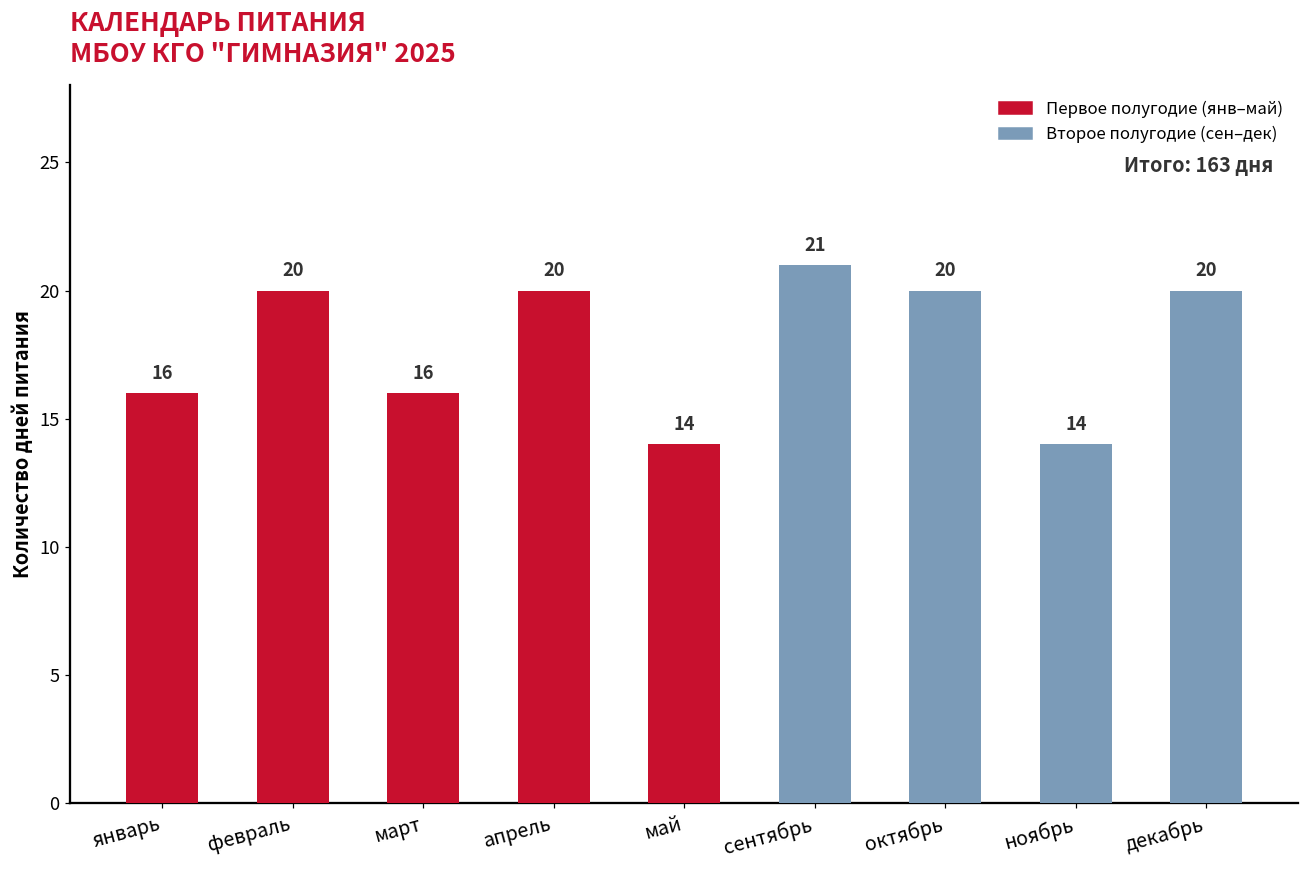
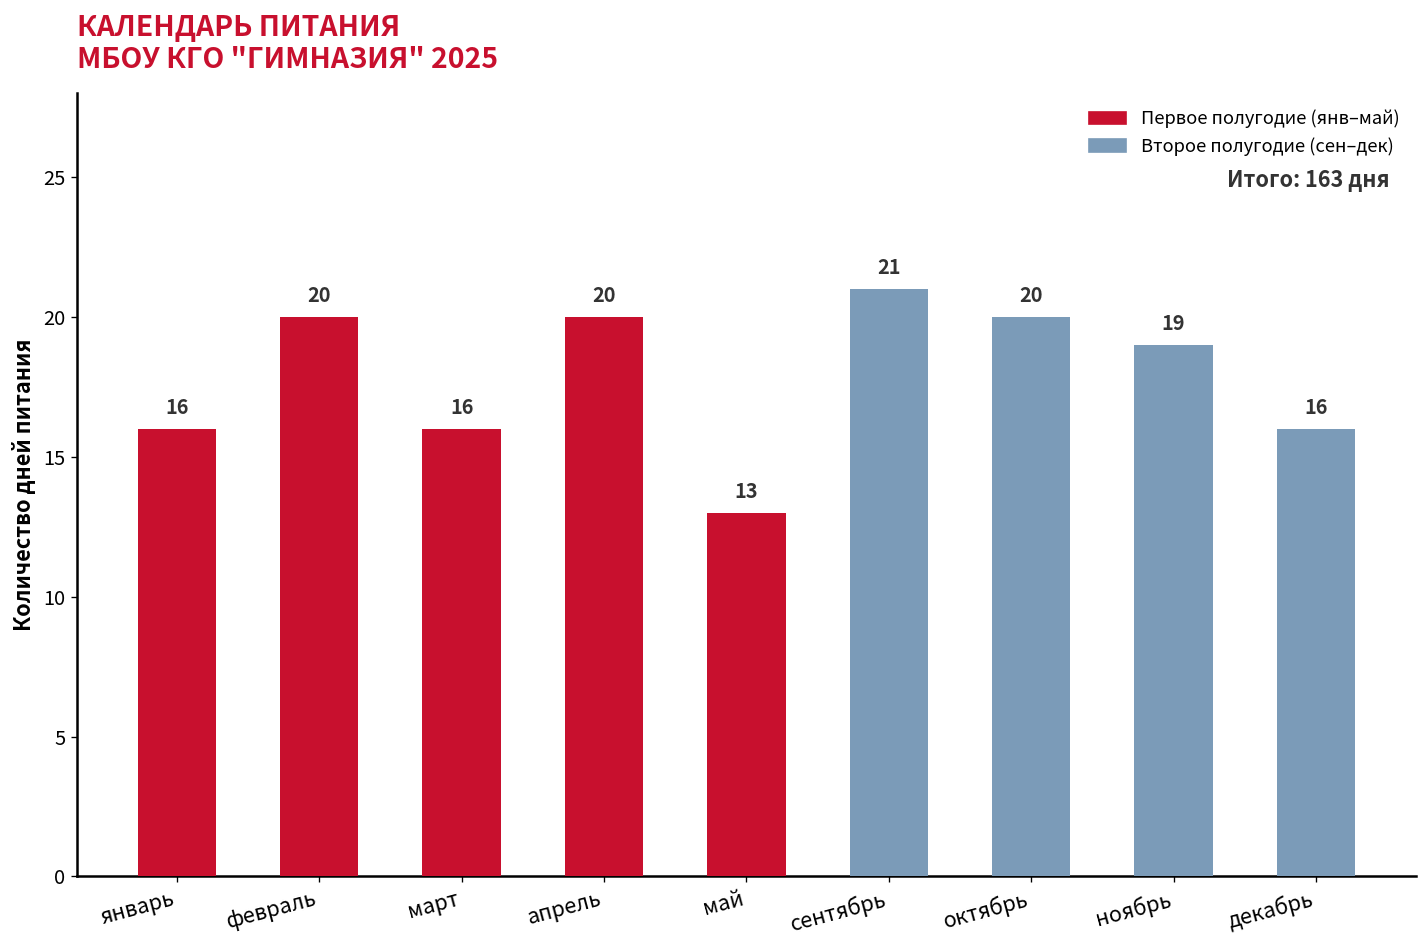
май: 14 -> 13
ноябрь: 14 -> 19
декабрь: 20 -> 16
